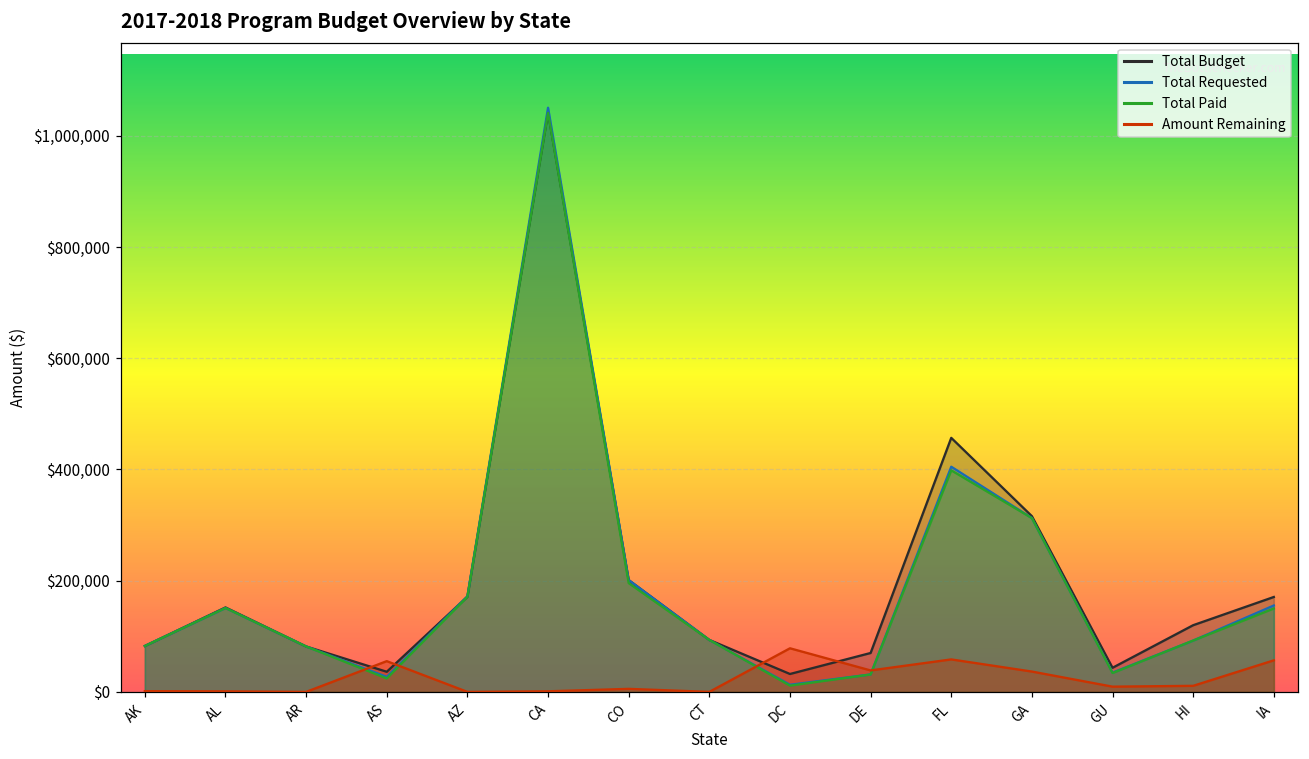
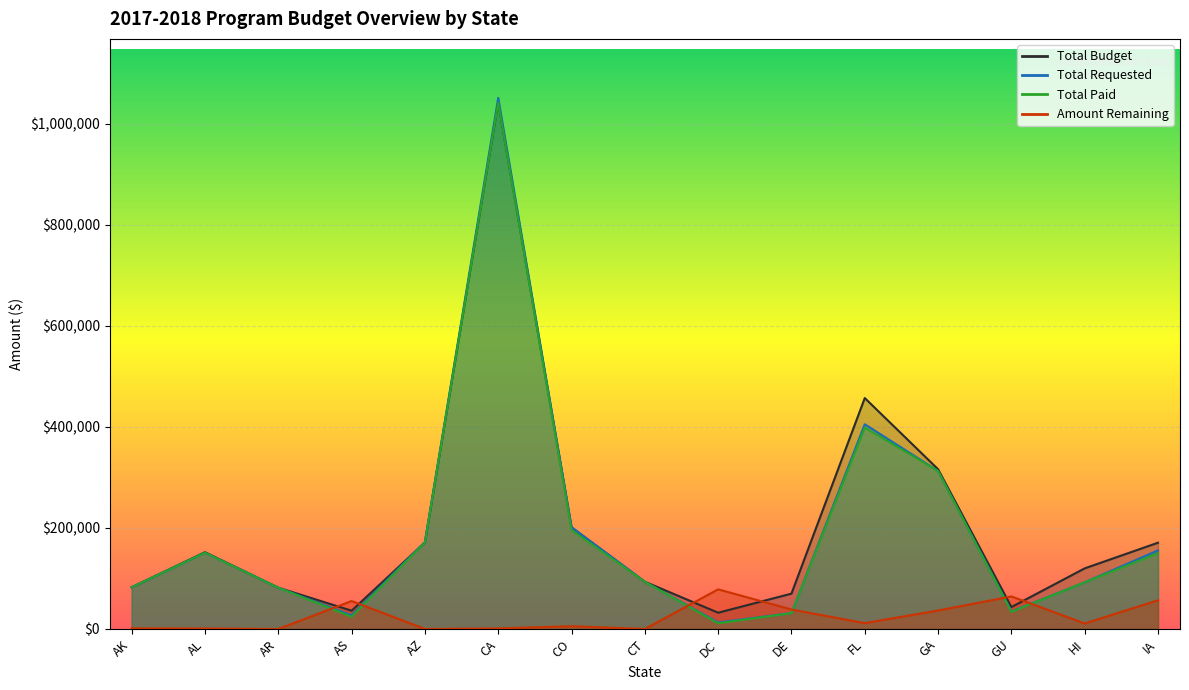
Amount Remaining, FL: $60,000 -> $10,000
Amount Remaining, GU: $10,000 -> $60,000
